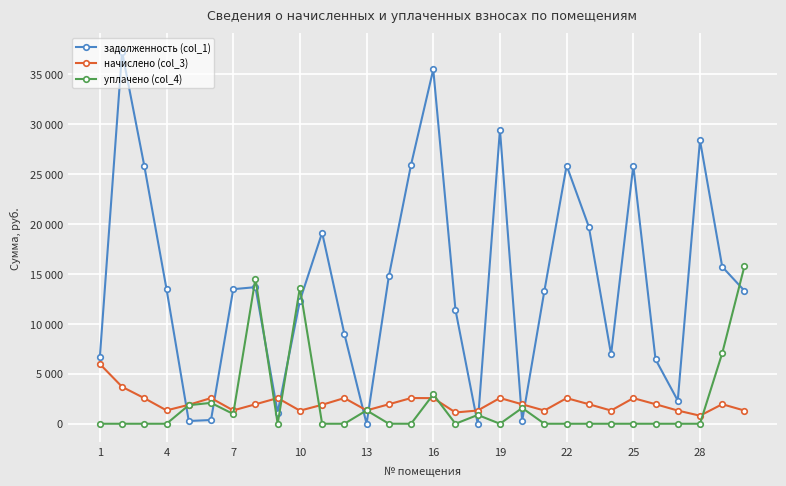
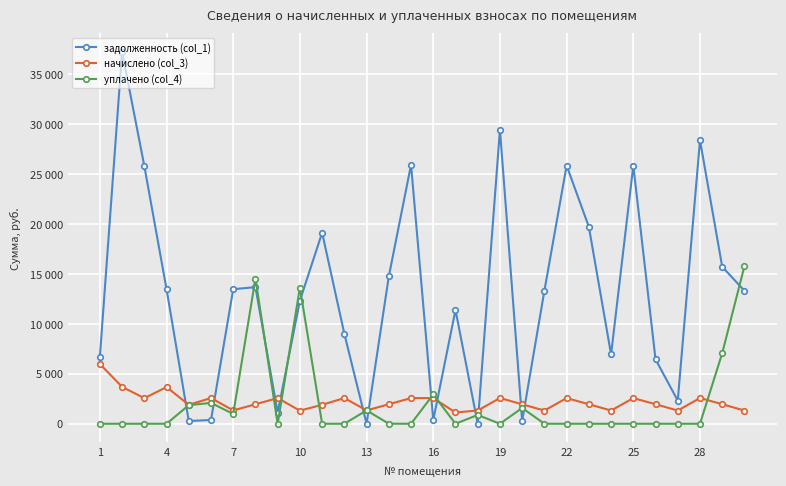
начислено (col_3), 4: 1000 -> 4000
задолженность (col_1), 16: 35000 -> 0
начислено (col_3), 28: 1000 -> 3000
